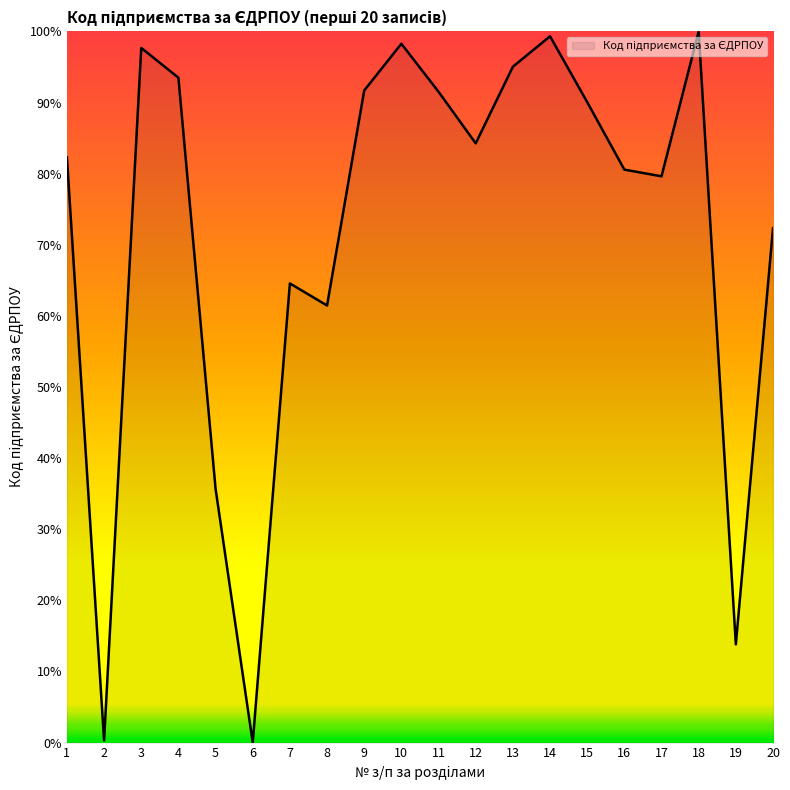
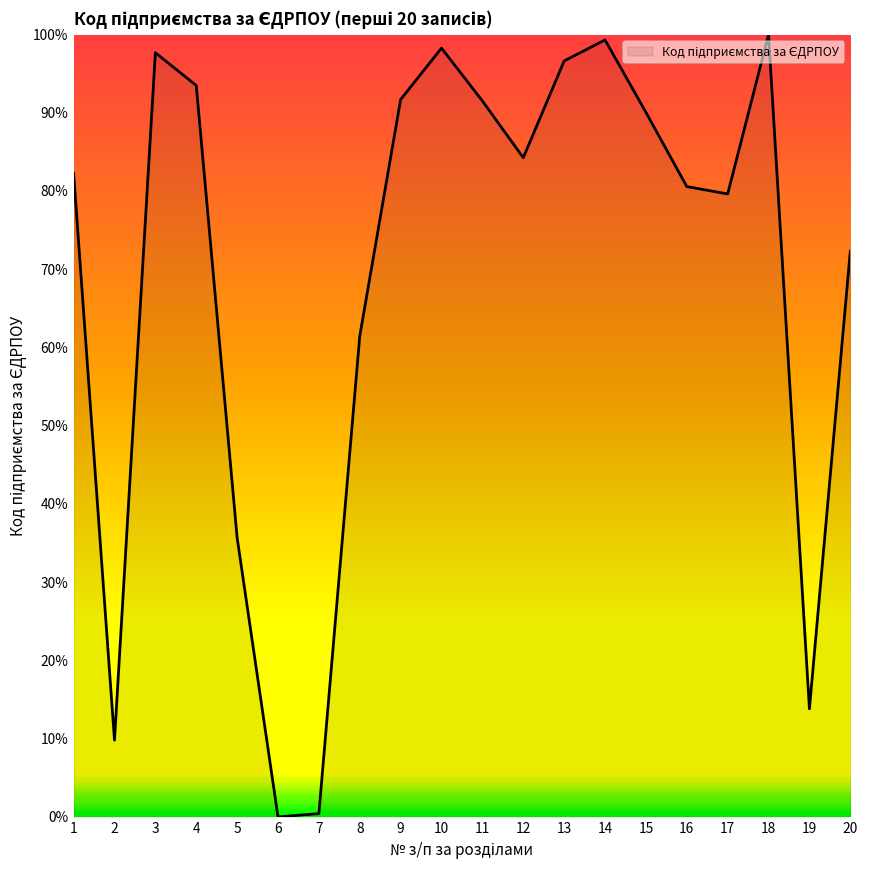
2: 0% -> 10%
7: 65% -> 0%
13: 95% -> 97%
